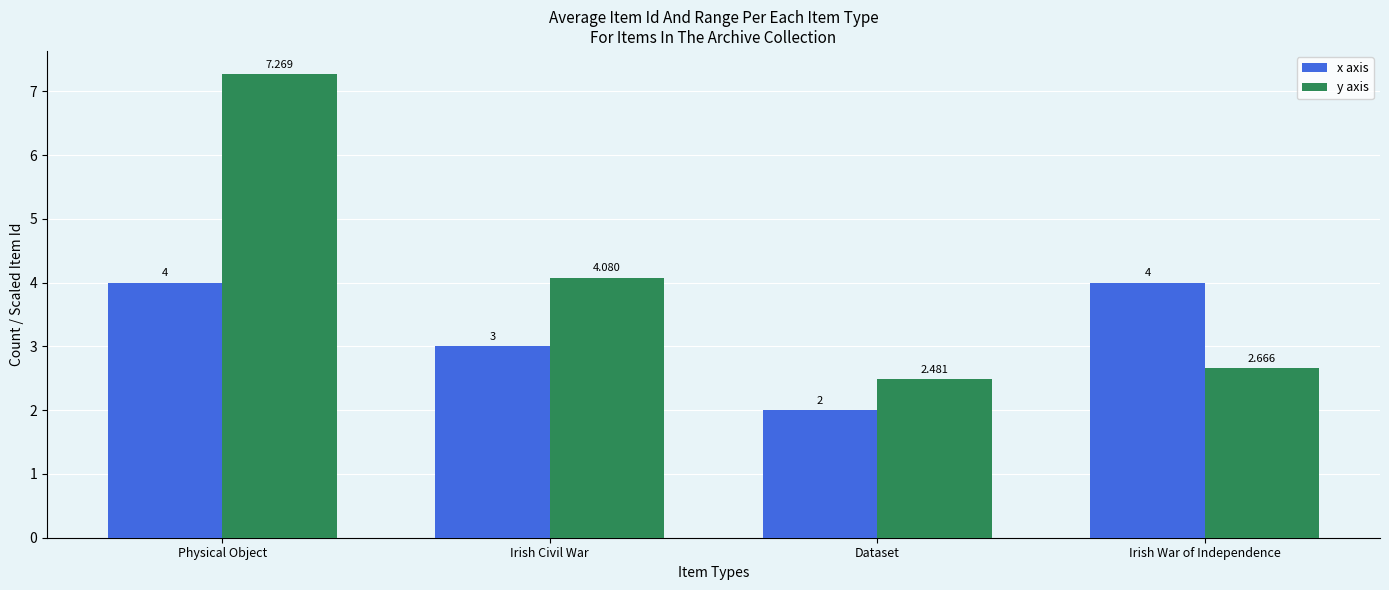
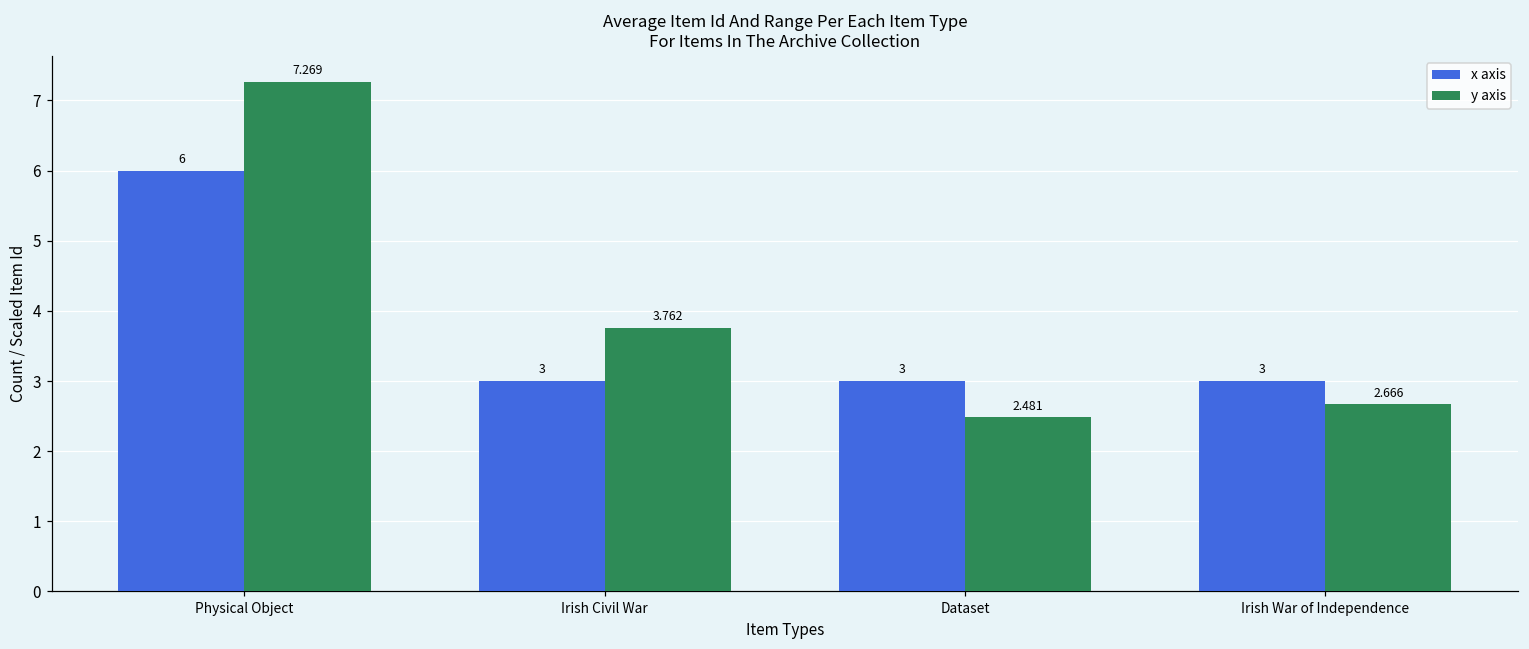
x axis, Physical Object: 4 -> 6
y axis, Irish Civil War: 4.080 -> 3.762
x axis, Dataset: 2 -> 3
x axis, Irish War of Independence: 4 -> 3
